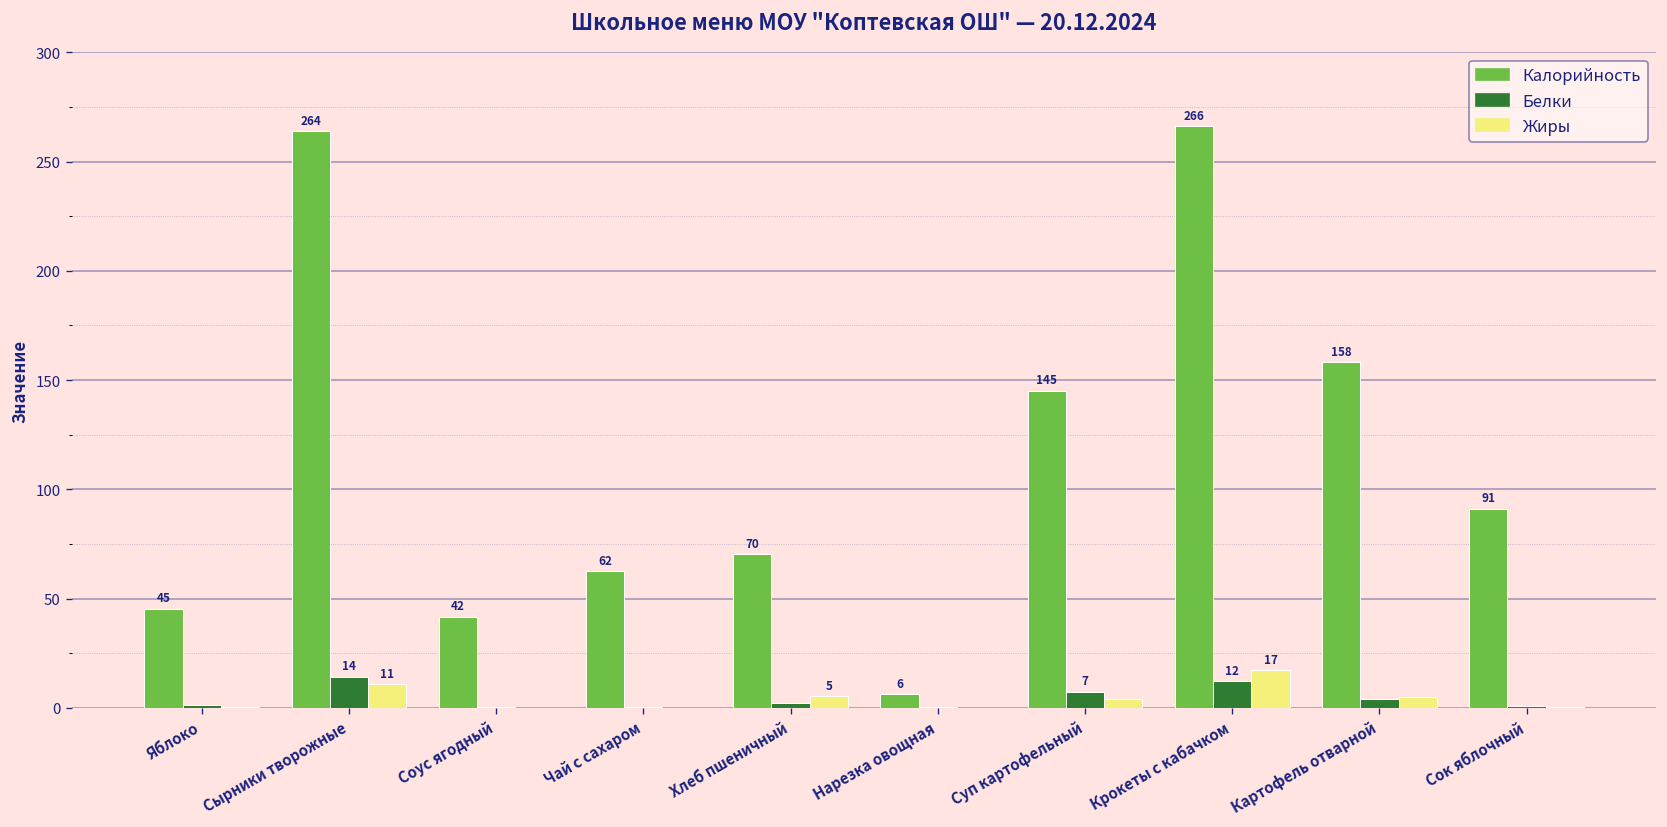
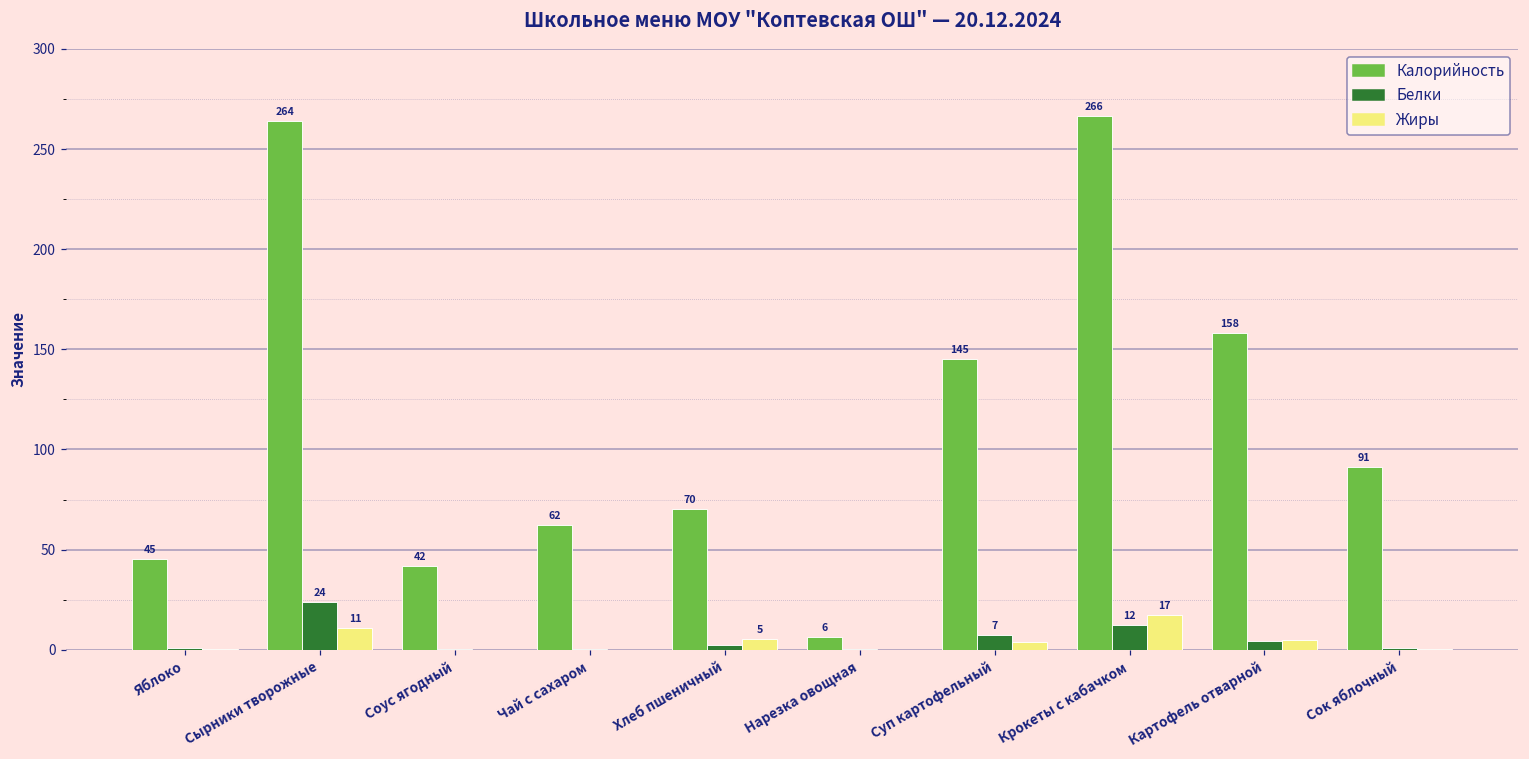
Белки, Сырники творожные: 14 -> 24
